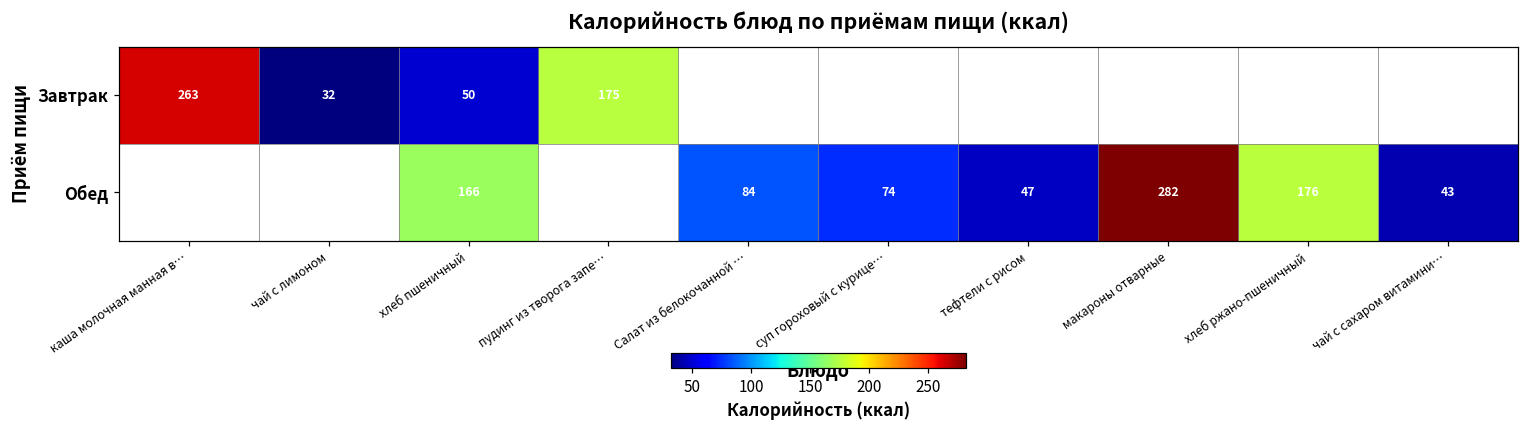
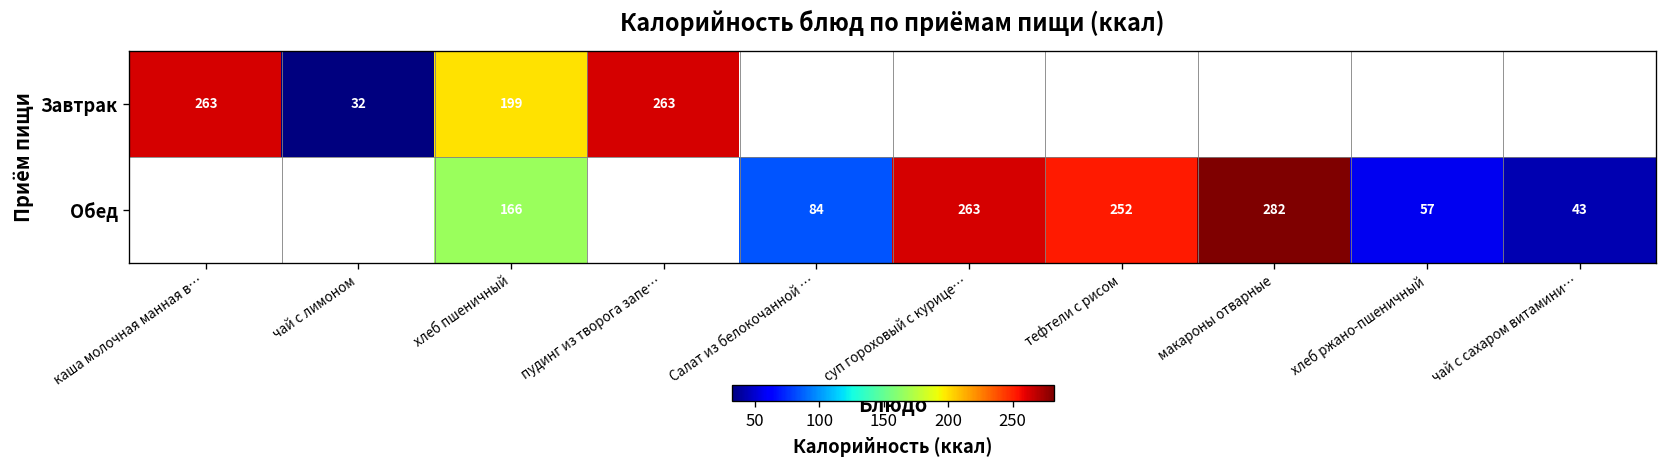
Завтрак, хлеб пшеничный: 50 -> 199
Завтрак, пудинг из творога запе…: 175 -> 263
Обед, суп гороховый с курице…: 74 -> 263
Обед, тефтели с рисом: 47 -> 252
Обед, хлеб ржано-пшеничный: 176 -> 57
